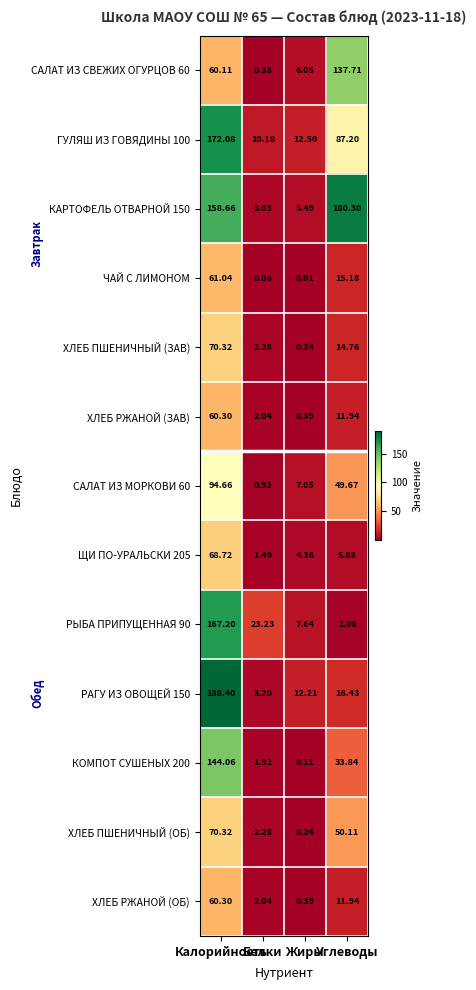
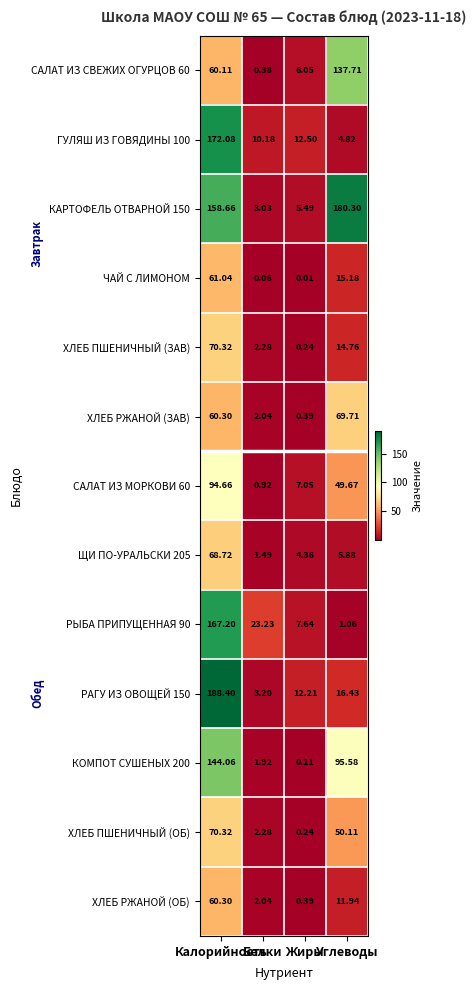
ГУЛЯШ ИЗ ГОВЯДИНЫ 100, Углеводы: 87.20 -> 4.82
ХЛЕБ РЖАНОЙ (ЗАВ), Углеводы: 11.94 -> 69.71
КОМПОТ СУШЕНЫХ 200, Углеводы: 33.84 -> 95.58
